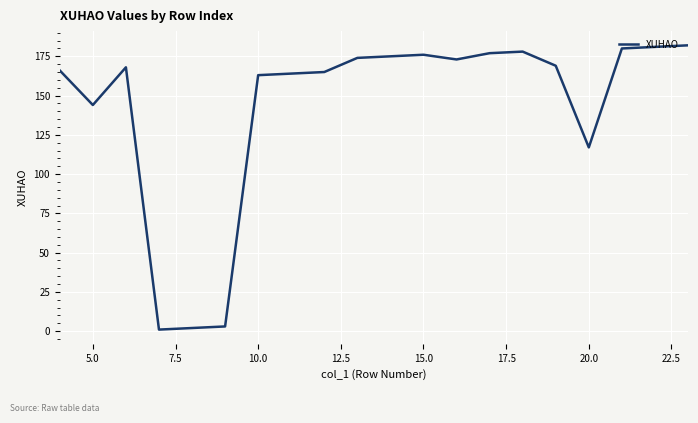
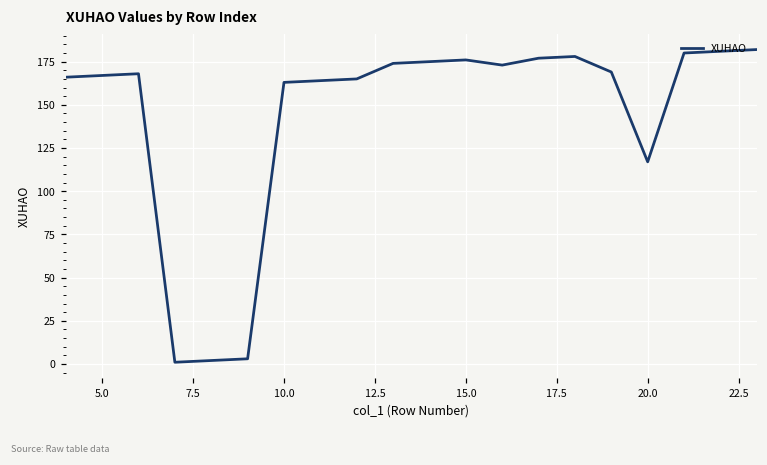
5.0: 144 -> 167
